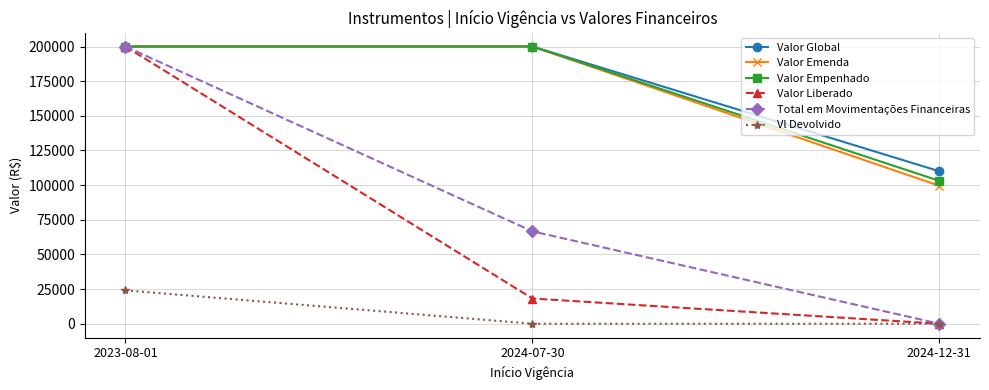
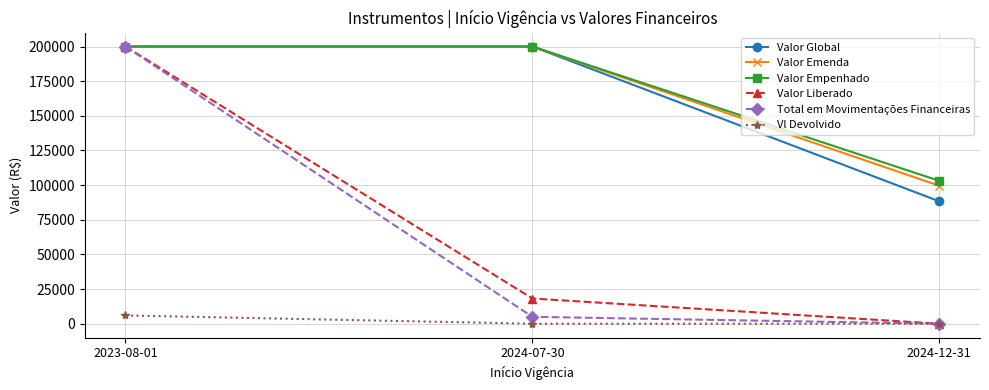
Vl Devolvido, 2023-08-01: 24000 -> 6000
Total em Movimentações Financeiras, 2024-07-30: 67000 -> 5000
Valor Global, 2024-12-31: 110000 -> 88000
